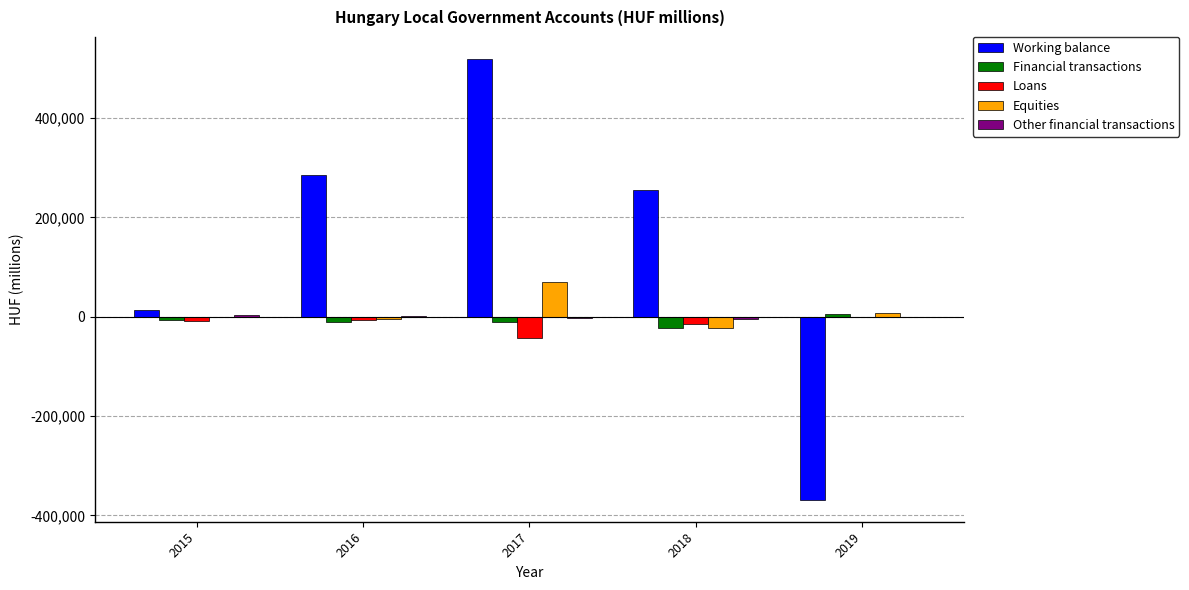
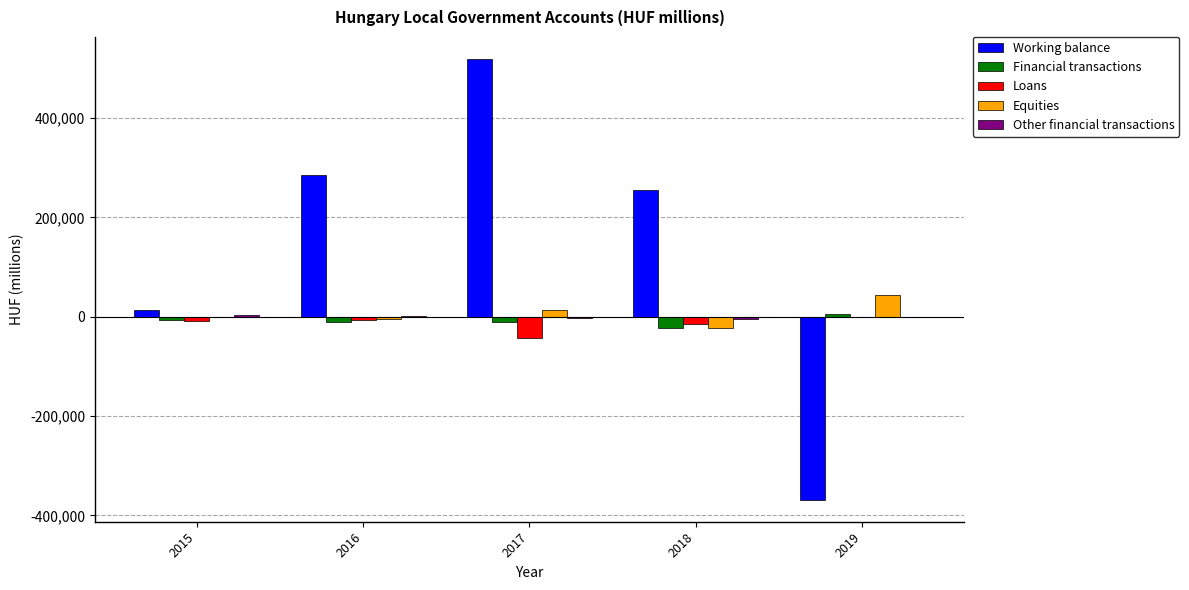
Equities, 2017: 70,000 -> 10,000
Equities, 2019: 10,000 -> 40,000
